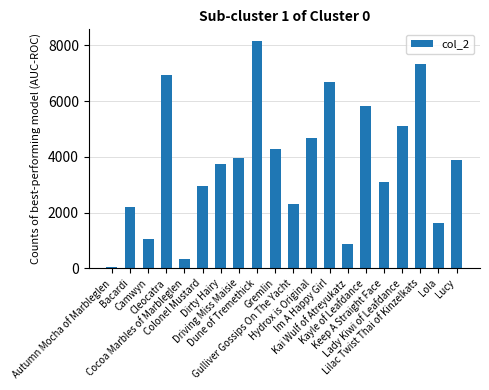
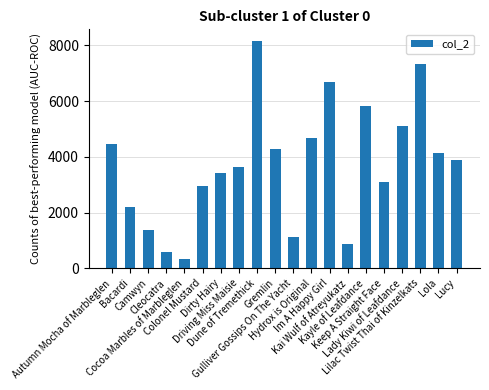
Autumn Mocha of Marbleglen: 100 -> 4500
Camwyn: 1100 -> 1400
Cleocatra: 6900 -> 600
Dirty Hairy: 3700 -> 3400
Driving Miss Maisie: 3900 -> 3700
Gulliver Gossips On The Yacht: 2300 -> 1100
Lola: 1600 -> 4100
